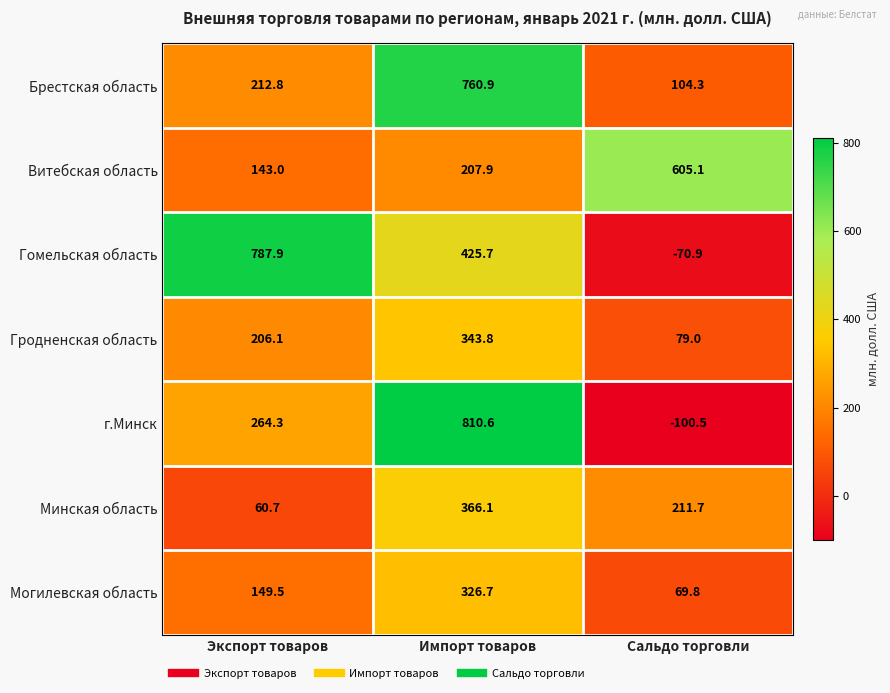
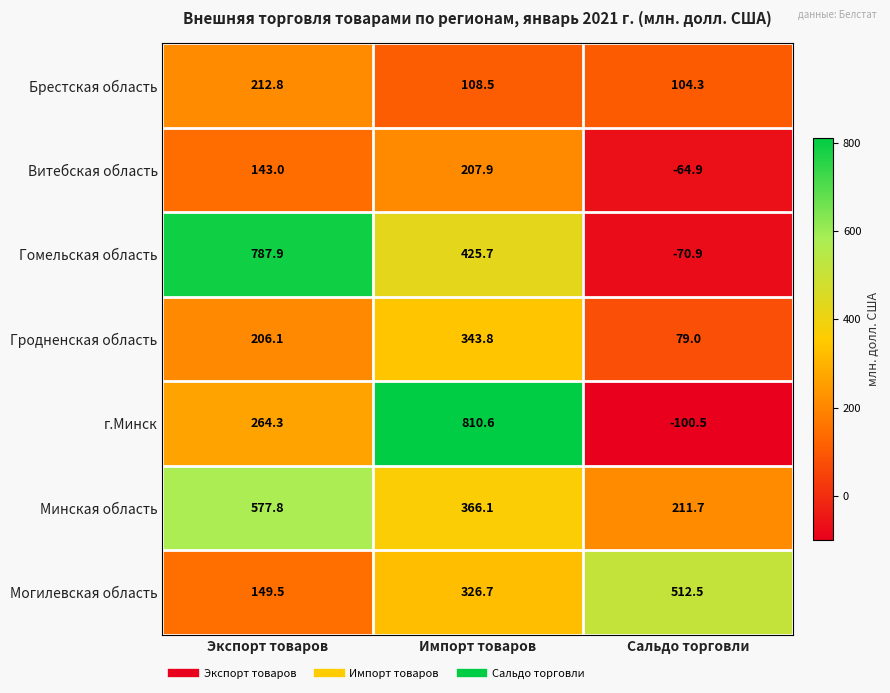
Брестская область, Импорт товаров: 760.9 -> 108.5
Витебская область, Сальдо торговли: 605.1 -> -64.9
Минская область, Экспорт товаров: 60.7 -> 577.8
Могилевская область, Сальдо торговли: 69.8 -> 512.5
